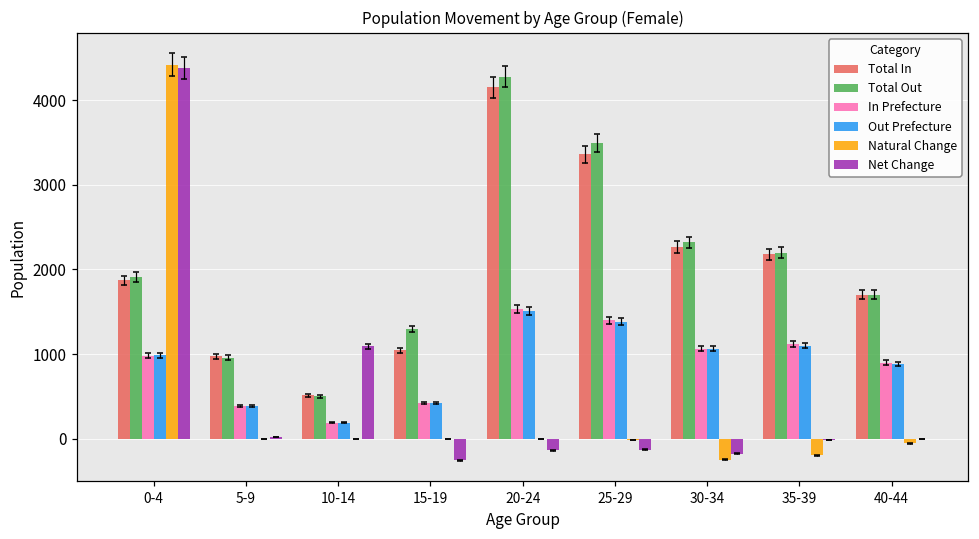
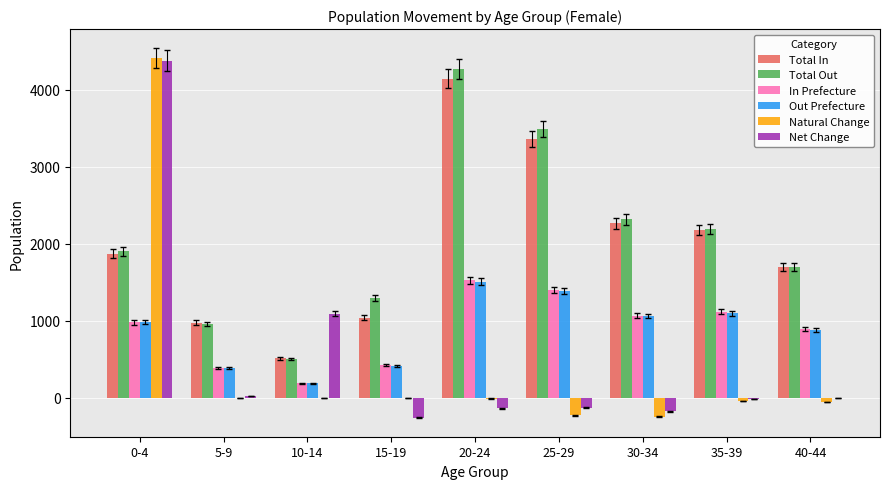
Natural Change, 25-29: 0 -> -200
Natural Change, 35-39: -200 -> 0
